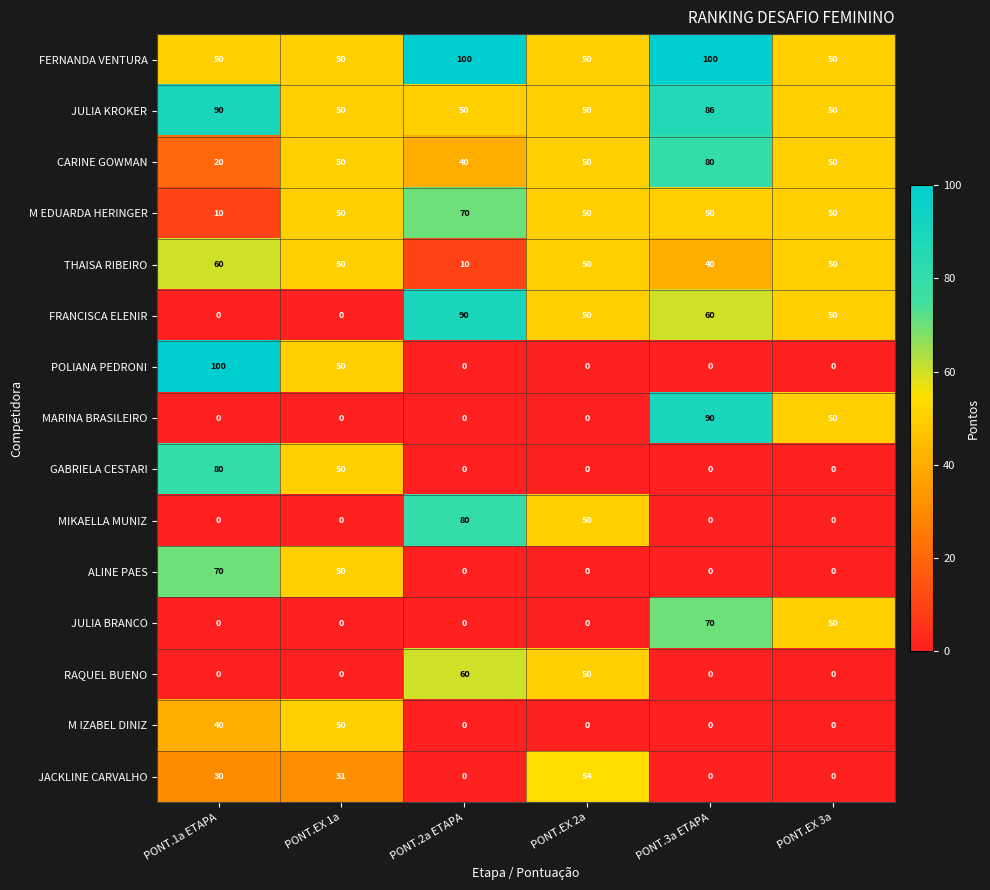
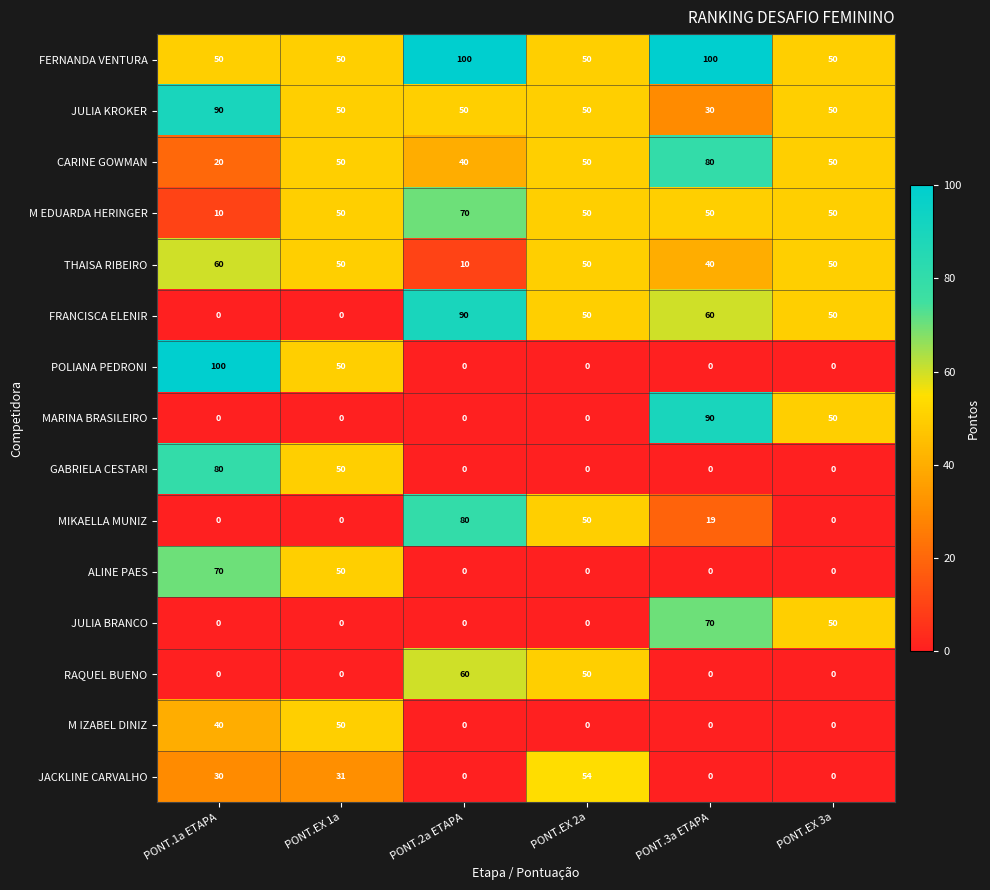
JULIA KROKER, PONT.3a ETAPA: 86 -> 30
MIKAELLA MUNIZ, PONT.3a ETAPA: 0 -> 19
